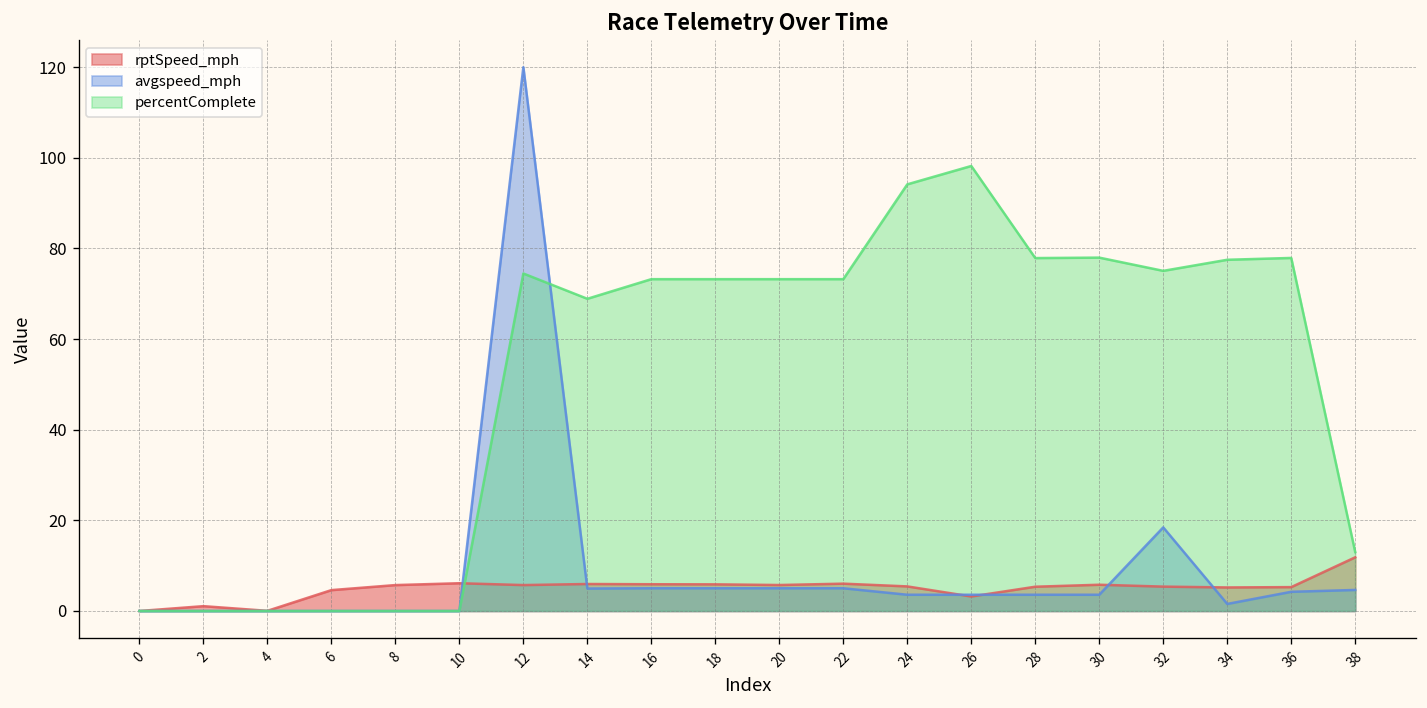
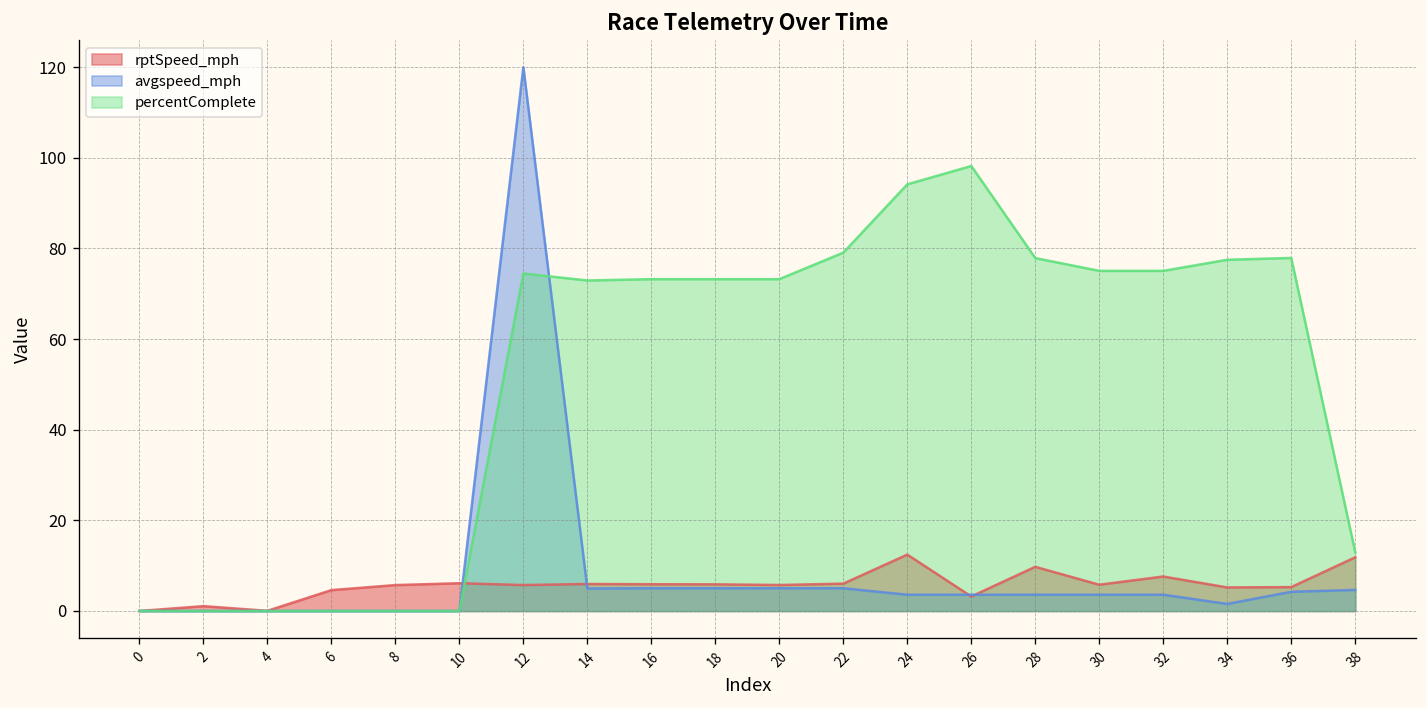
percentComplete, 14: 69 -> 73
percentComplete, 22: 73 -> 79
rptSpeed_mph, 24: 5 -> 12
rptSpeed_mph, 28: 5 -> 10
percentComplete, 30: 78 -> 75
rptSpeed_mph, 32: 5 -> 8
avgspeed_mph, 32: 18 -> 4
